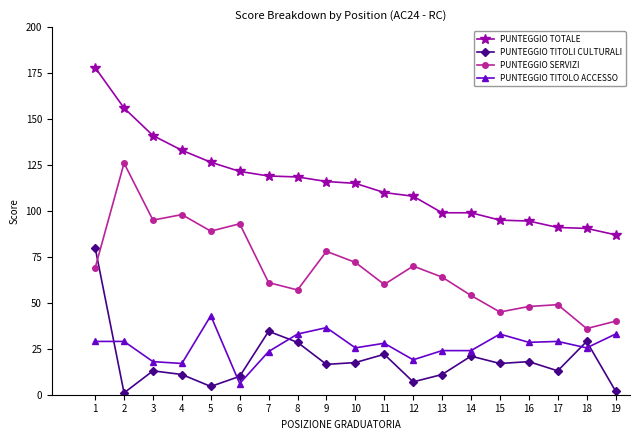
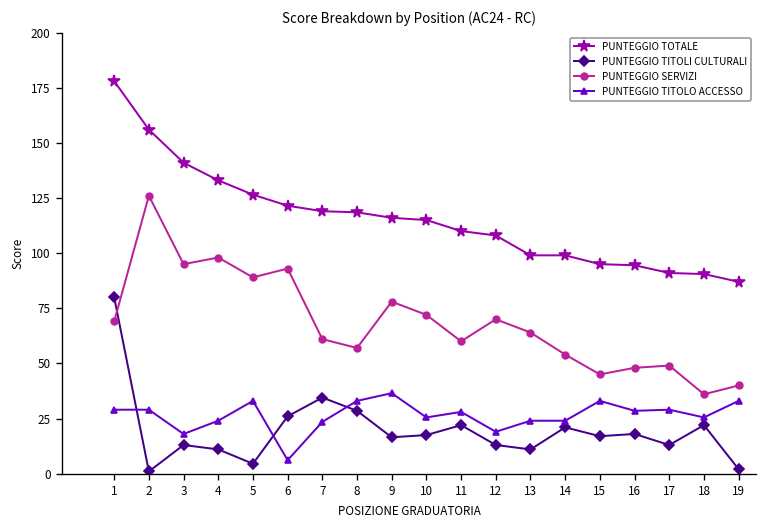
PUNTEGGIO TITOLO ACCESSO, 4: 17 -> 24
PUNTEGGIO TITOLO ACCESSO, 5: 43 -> 33
PUNTEGGIO TITOLI CULTURALI, 6: 10 -> 26
PUNTEGGIO TITOLI CULTURALI, 12: 7 -> 13
PUNTEGGIO TITOLI CULTURALI, 18: 29 -> 22
